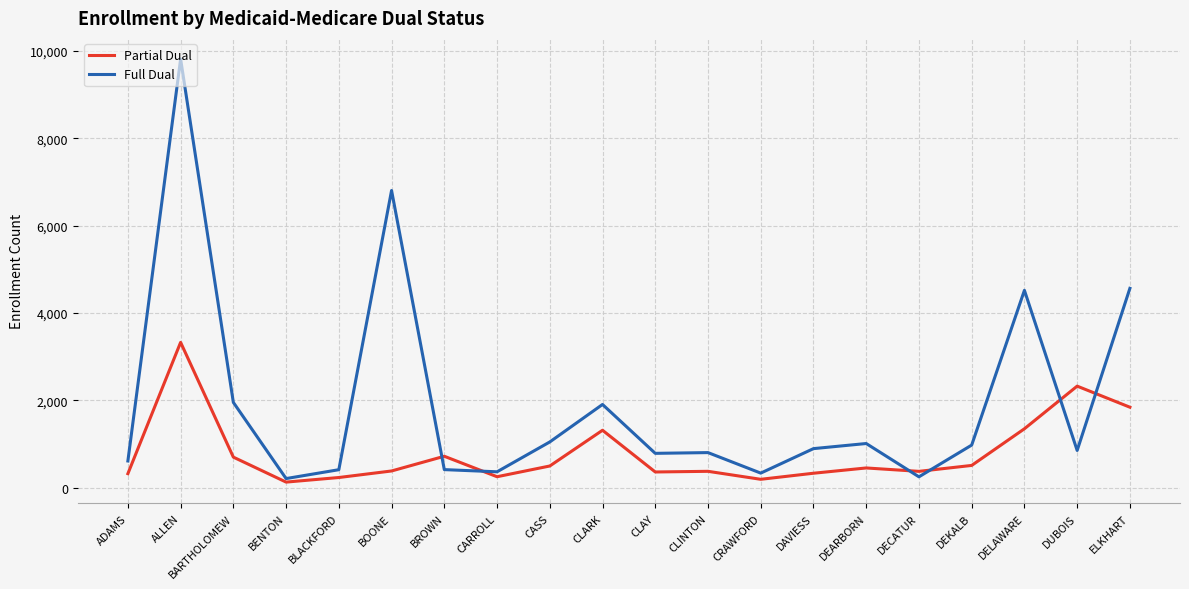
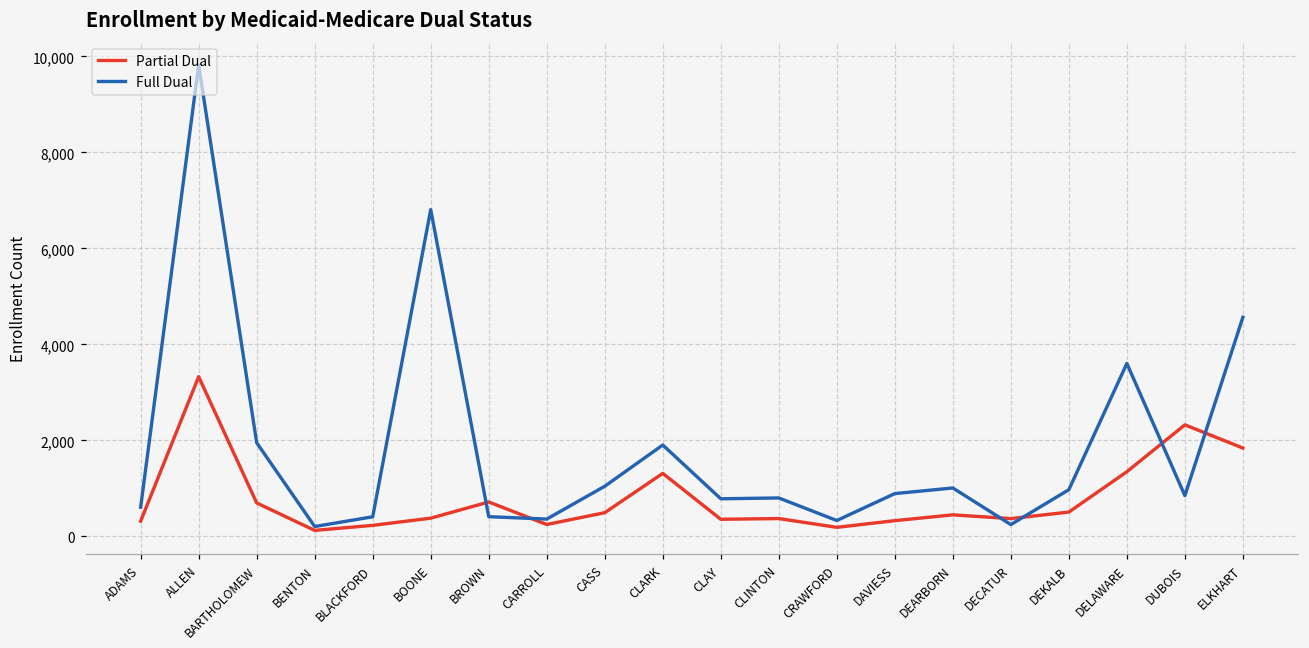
Full Dual, DELAWARE: 4,500 -> 3,600
